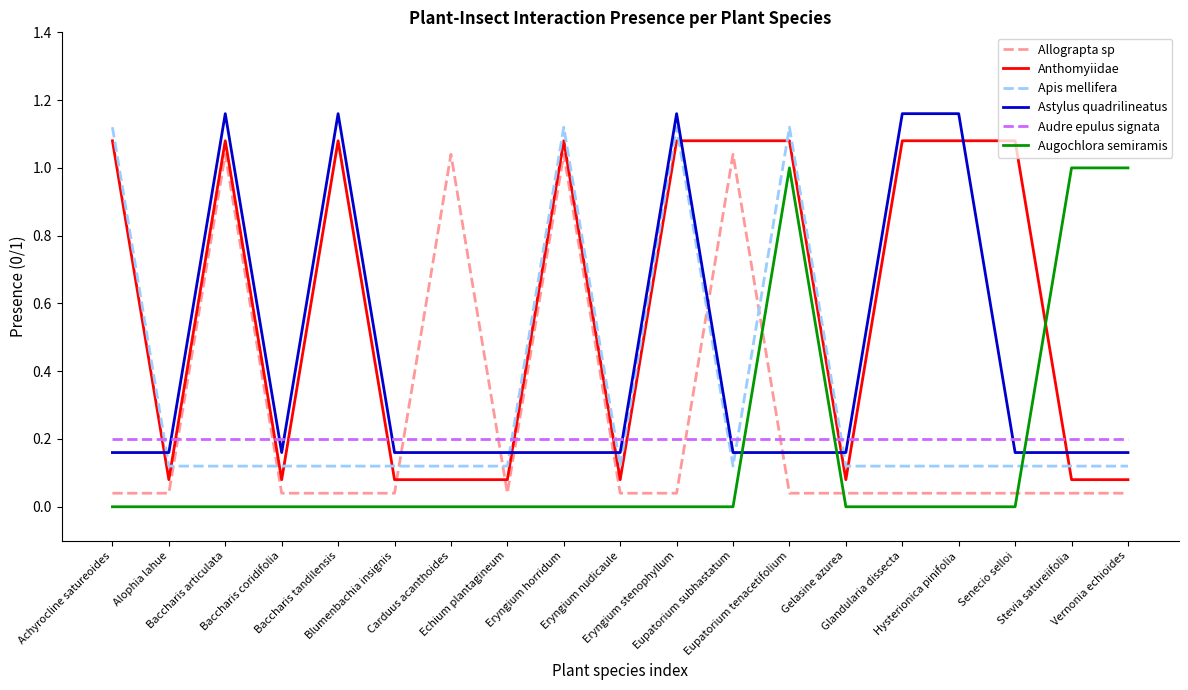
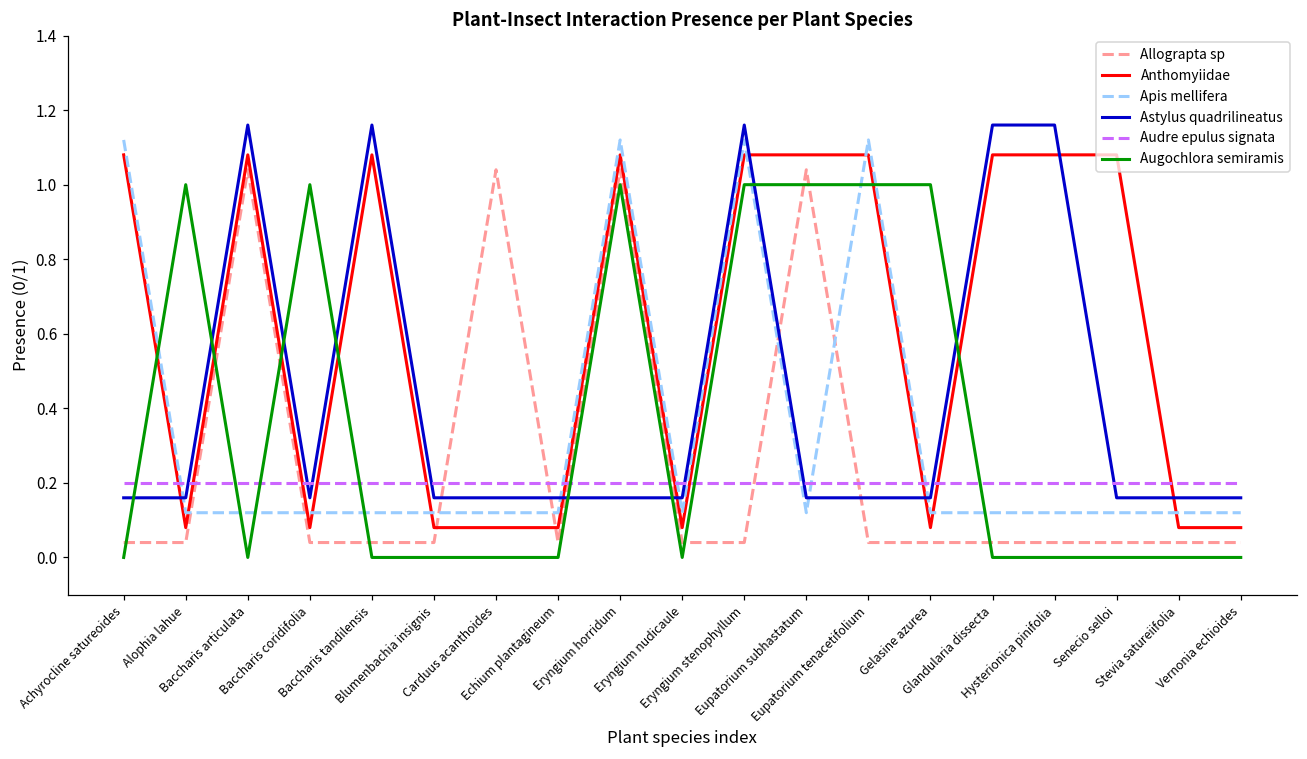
Augochlora semiramis, Alophia lahue: 0 -> 1
Augochlora semiramis, Baccharis coridifolia: 0 -> 1
Augochlora semiramis, Eryngium horridum: 0 -> 1
Augochlora semiramis, Eryngium stenophyllum: 0 -> 1
Augochlora semiramis, Eupatorium subhastatum: 0 -> 1
Augochlora semiramis, Gelasine azurea: 0 -> 1
Augochlora semiramis, Stevia satureiifolia: 1 -> 0
Augochlora semiramis, Vernonia echioides: 1 -> 0
